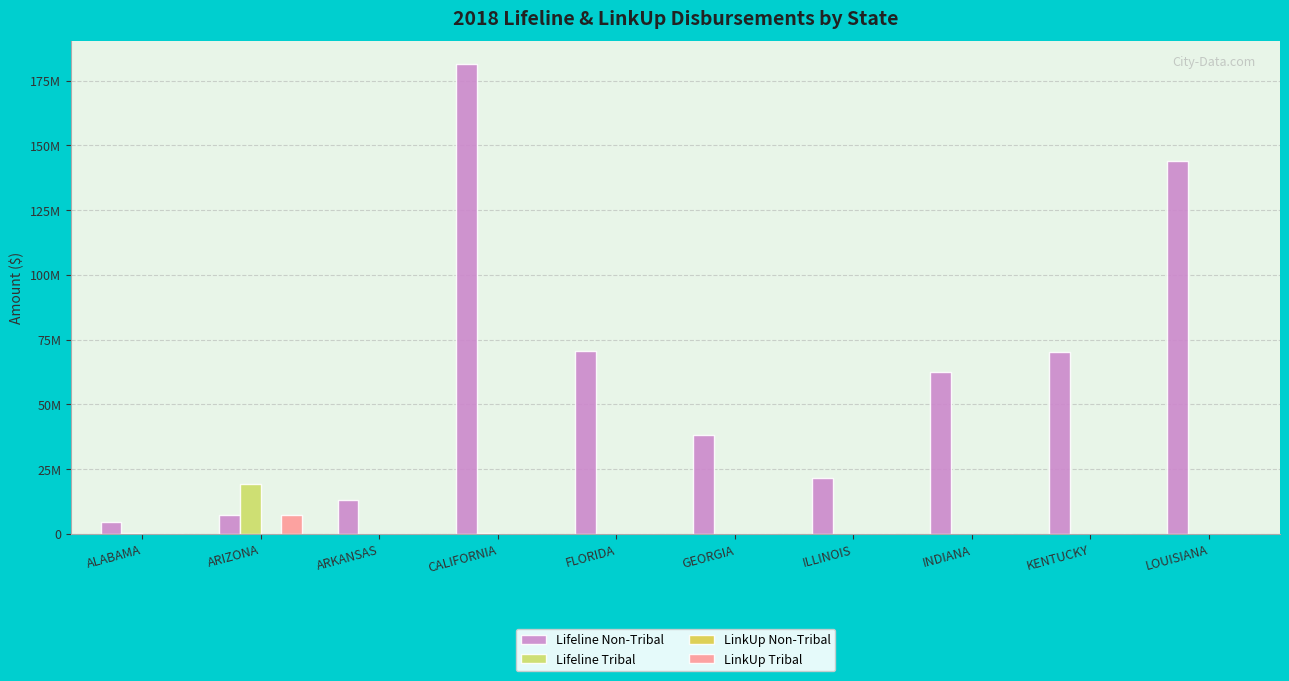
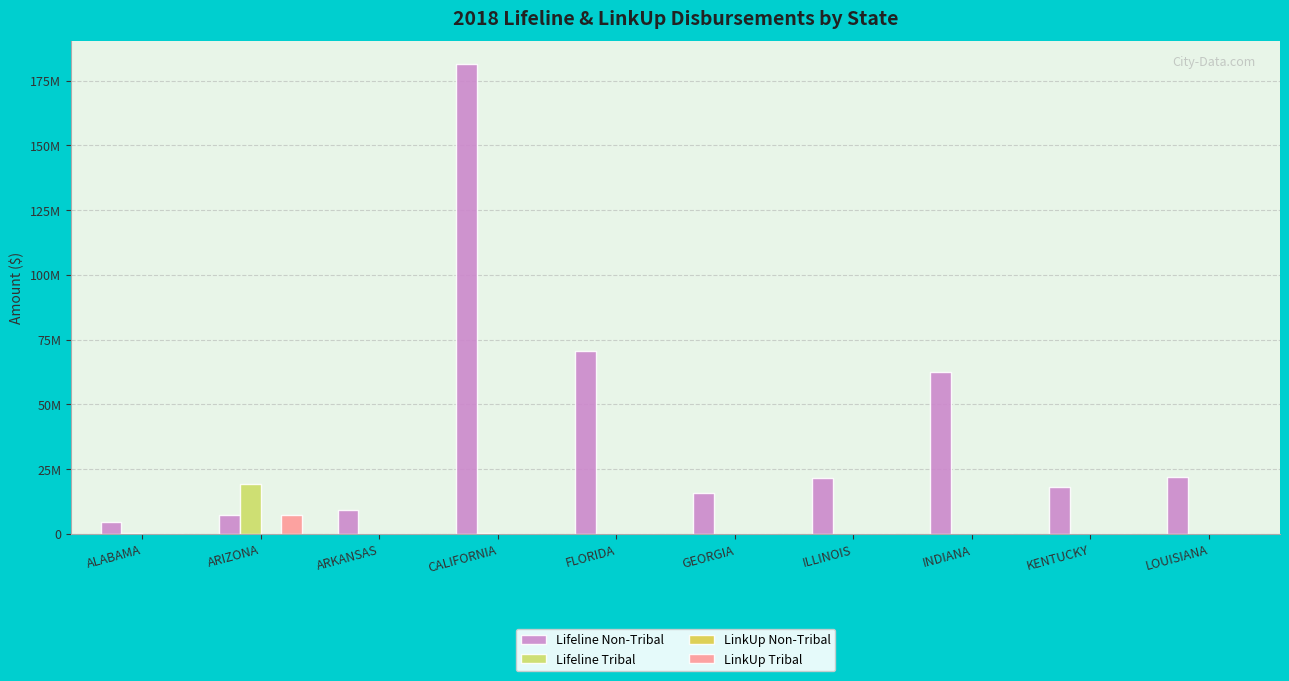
Lifeline Non-Tribal, ARKANSAS: 13000000 -> 9000000
Lifeline Non-Tribal, GEORGIA: 38000000 -> 16000000
Lifeline Non-Tribal, KENTUCKY: 70000000 -> 18000000
Lifeline Non-Tribal, LOUISIANA: 144000000 -> 22000000
